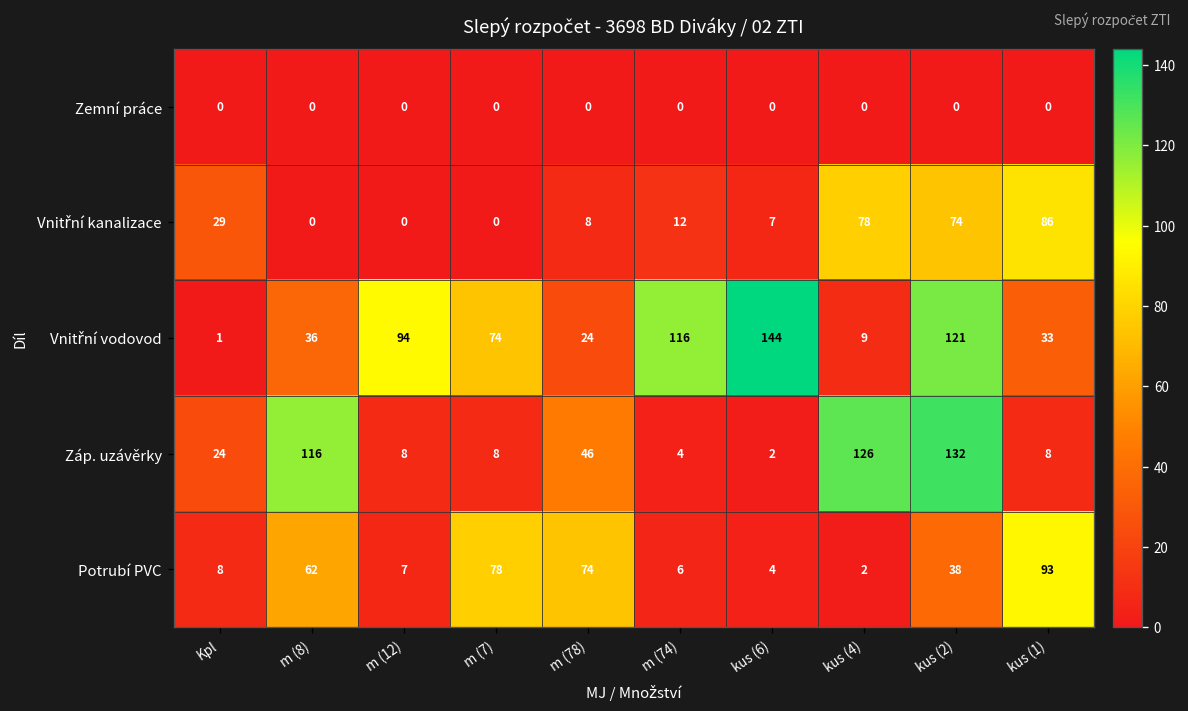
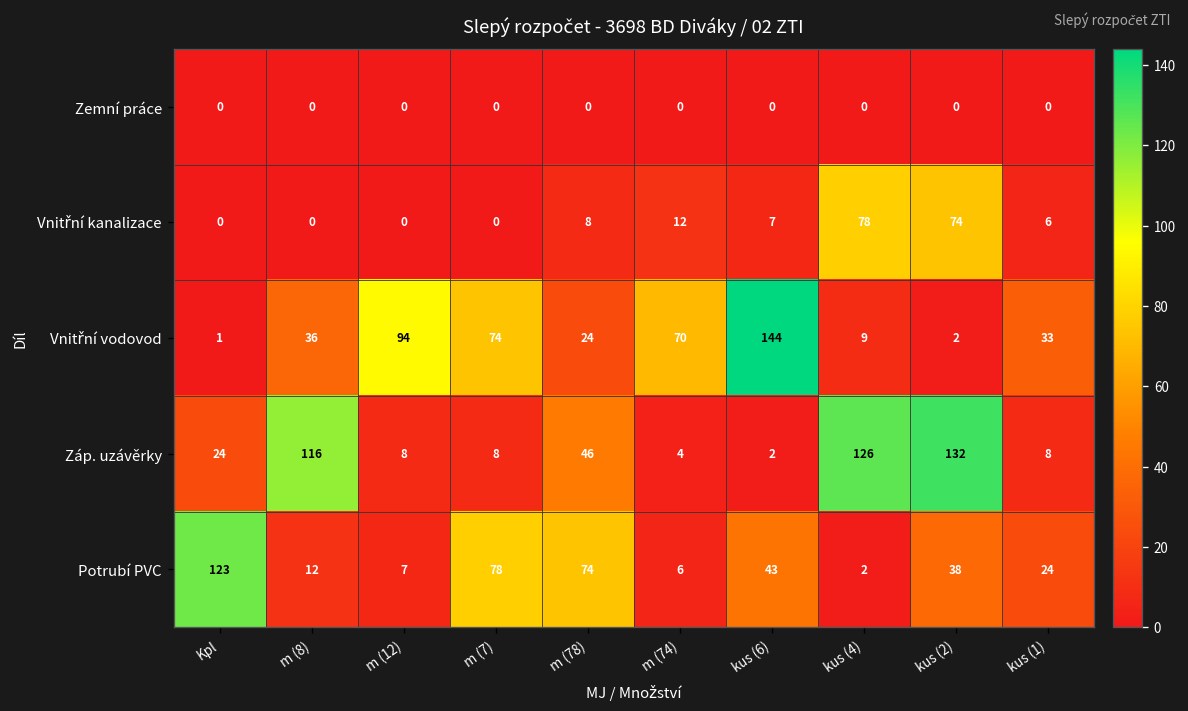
Vnitřní kanalizace, Kpl: 29 -> 0
Vnitřní kanalizace, kus (1): 86 -> 6
Vnitřní vodovod, m (74): 116 -> 70
Vnitřní vodovod, kus (2): 121 -> 2
Potrubí PVC, Kpl: 8 -> 123
Potrubí PVC, m (8): 62 -> 12
Potrubí PVC, kus (6): 4 -> 43
Potrubí PVC, kus (1): 93 -> 24
